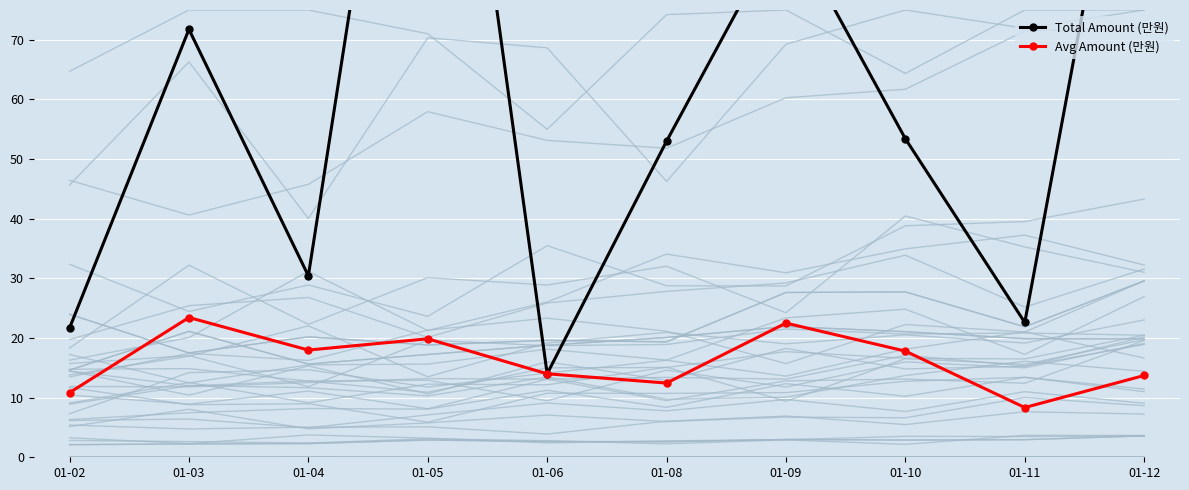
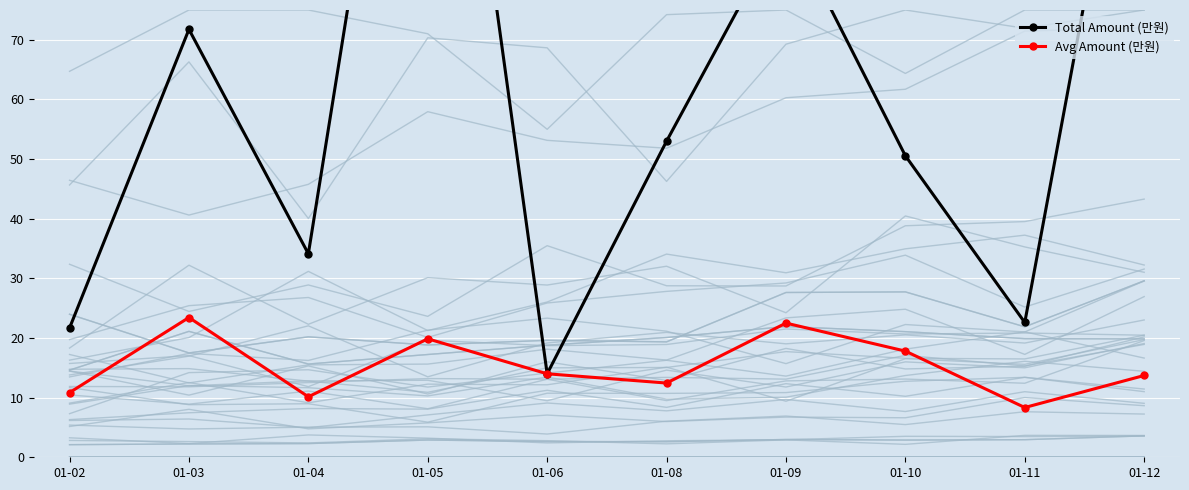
Total Amount (만원), 01-04: 30 -> 34
Avg Amount (만원), 01-04: 18 -> 10
Total Amount (만원), 01-10: 53 -> 51
